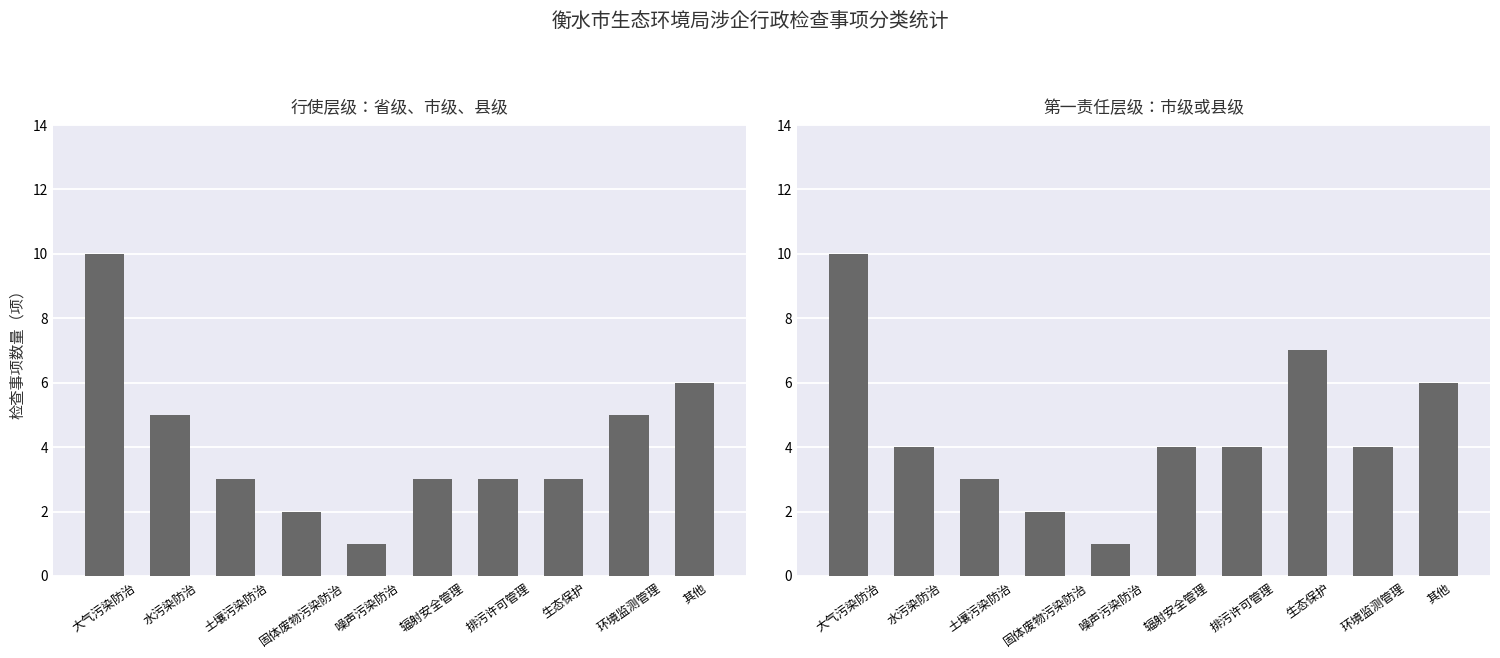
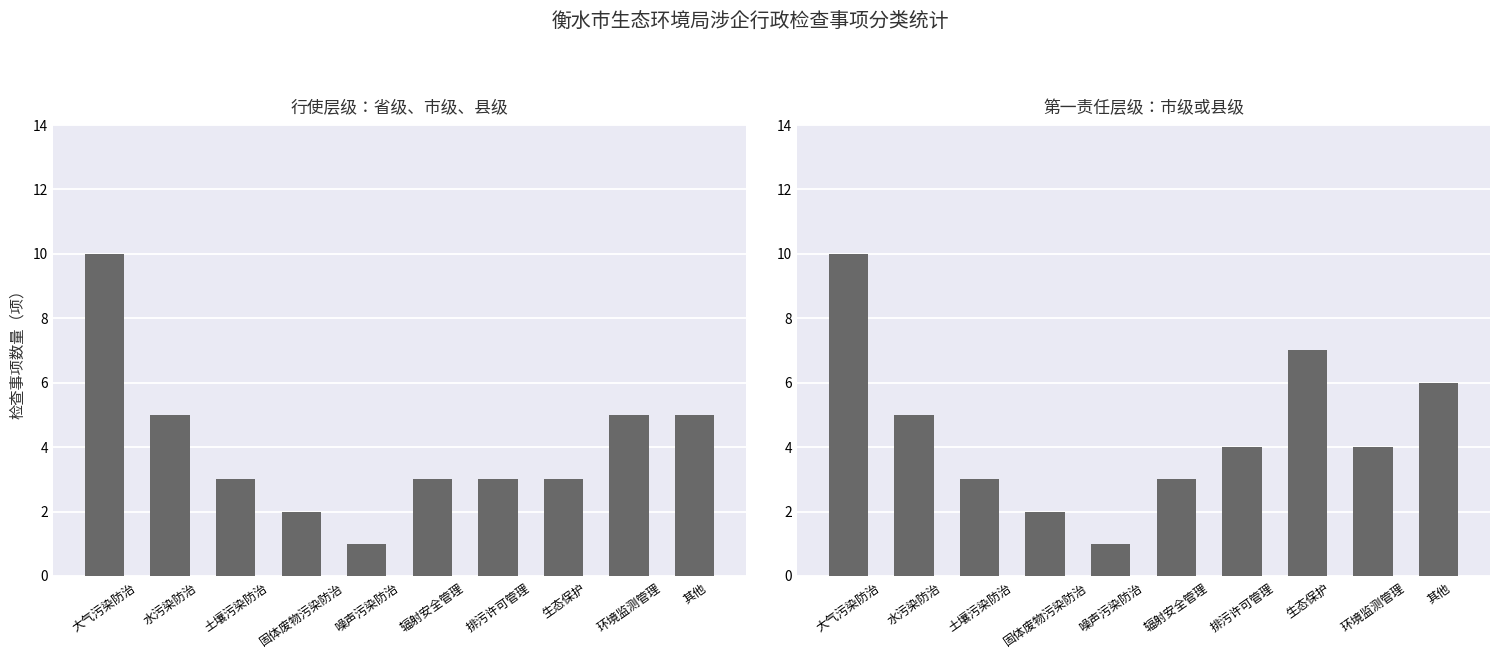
行使层级：省级、市级、县级, 其他: 6 -> 5
第一责任层级：市级或县级, 水污染防治: 4 -> 5
第一责任层级：市级或县级, 辐射安全管理: 4 -> 3
